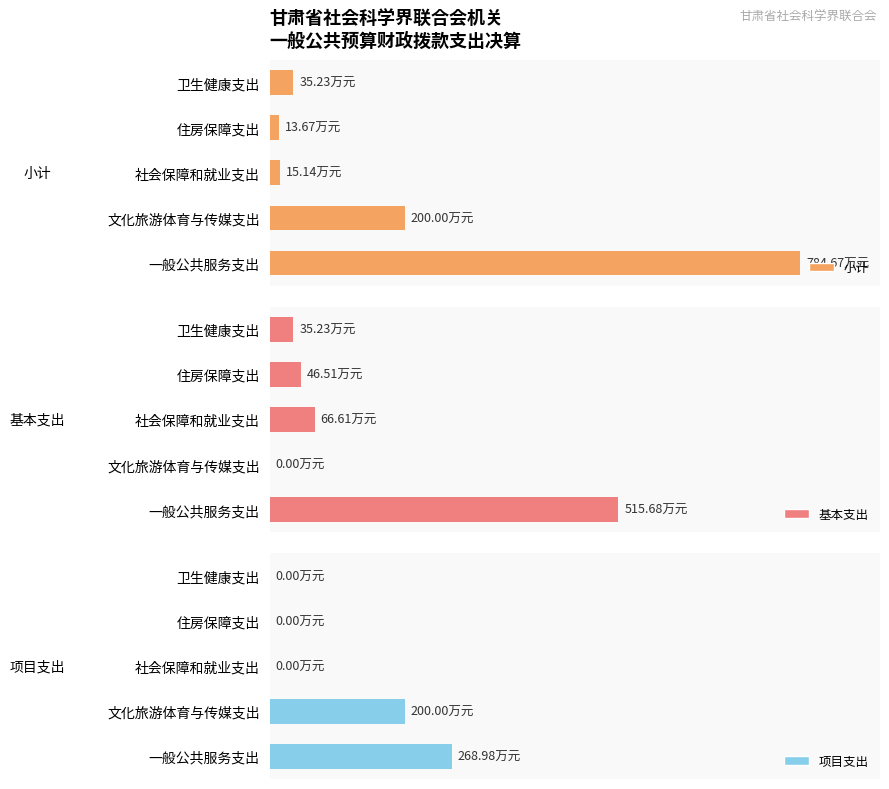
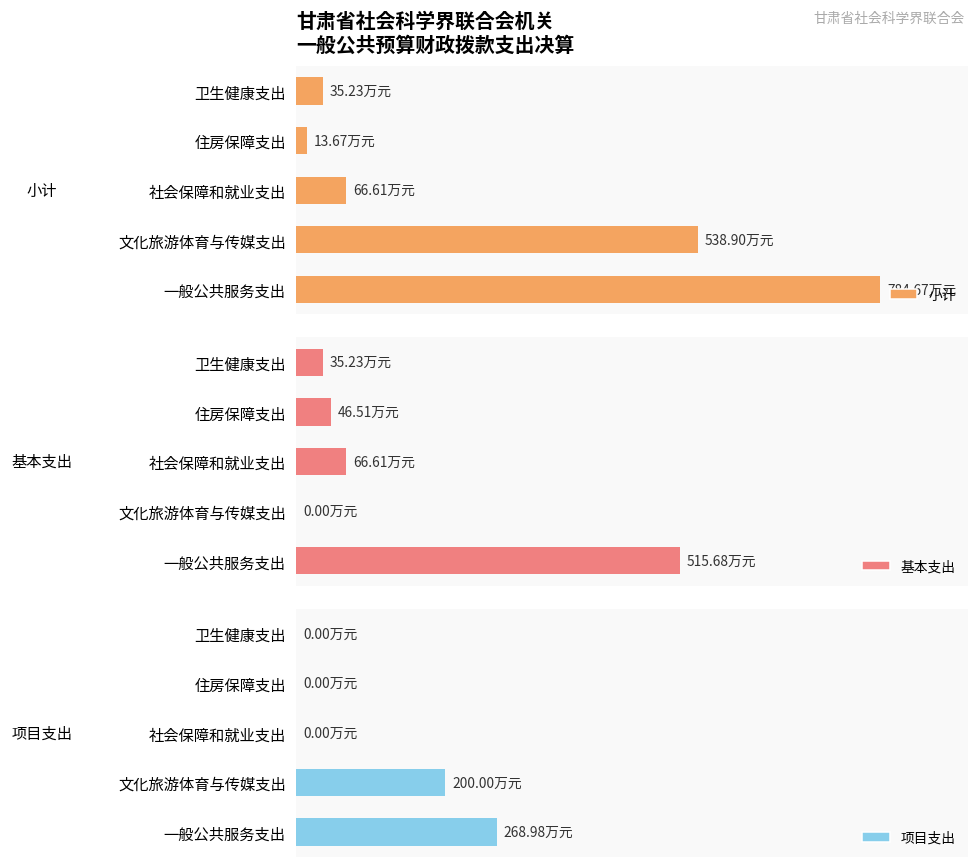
甘肃省社会科学界联合会机关 一般公共预算财政拨款支出决算, 社会保障和就业支出: 15.14 -> 66.61
甘肃省社会科学界联合会机关 一般公共预算财政拨款支出决算, 文化旅游体育与传媒支出: 200.00 -> 538.90
